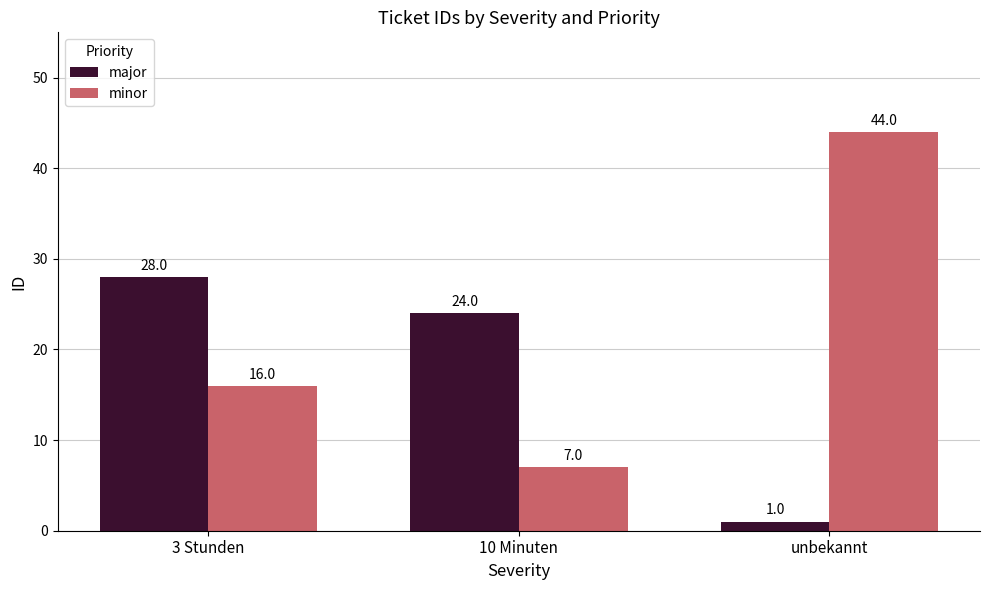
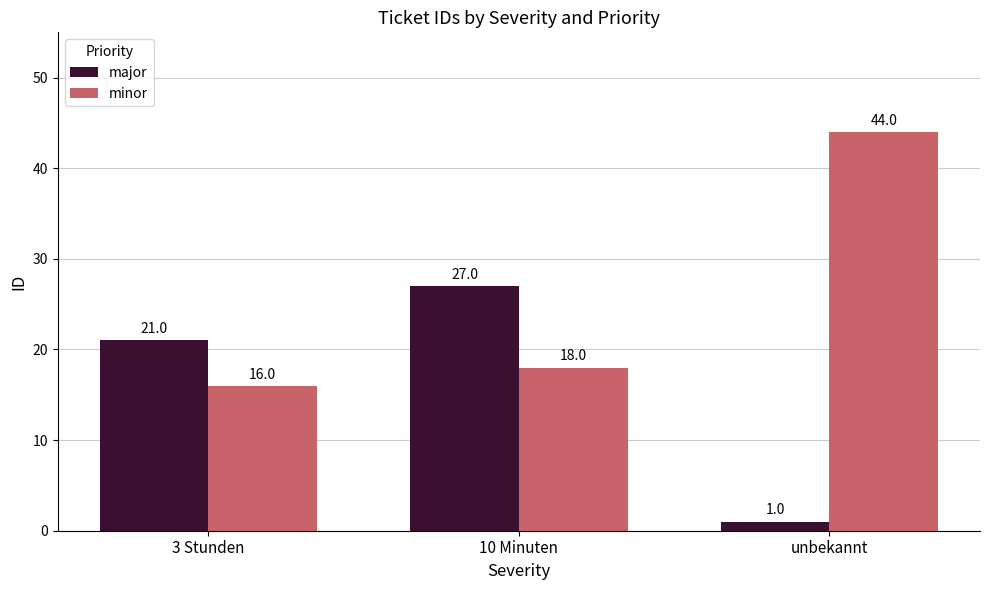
major, 3 Stunden: 28.0 -> 21.0
major, 10 Minuten: 24.0 -> 27.0
minor, 10 Minuten: 7.0 -> 18.0
